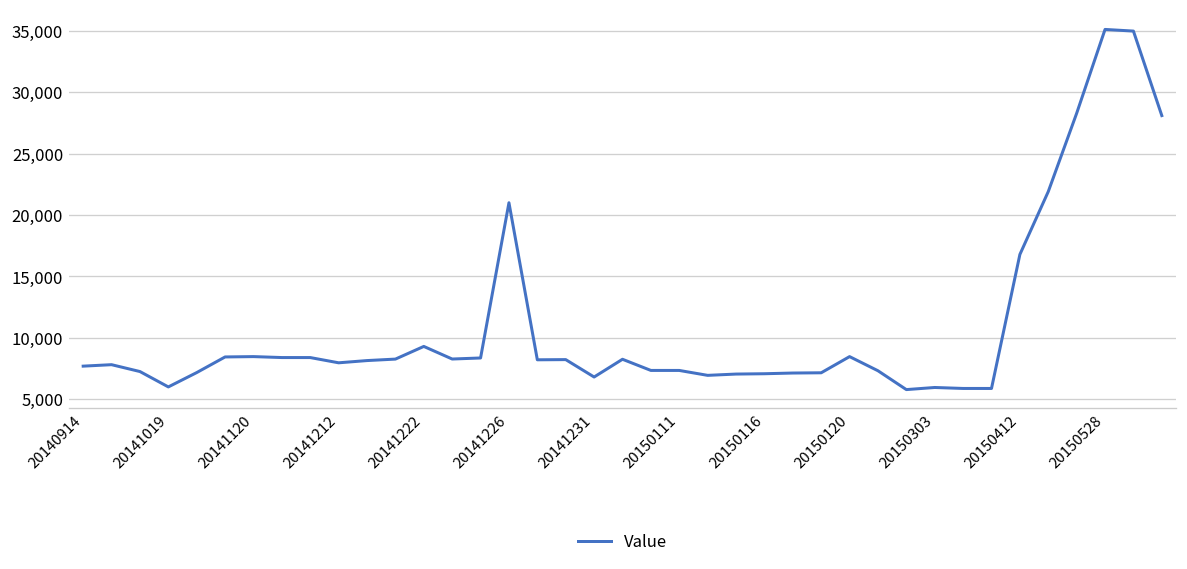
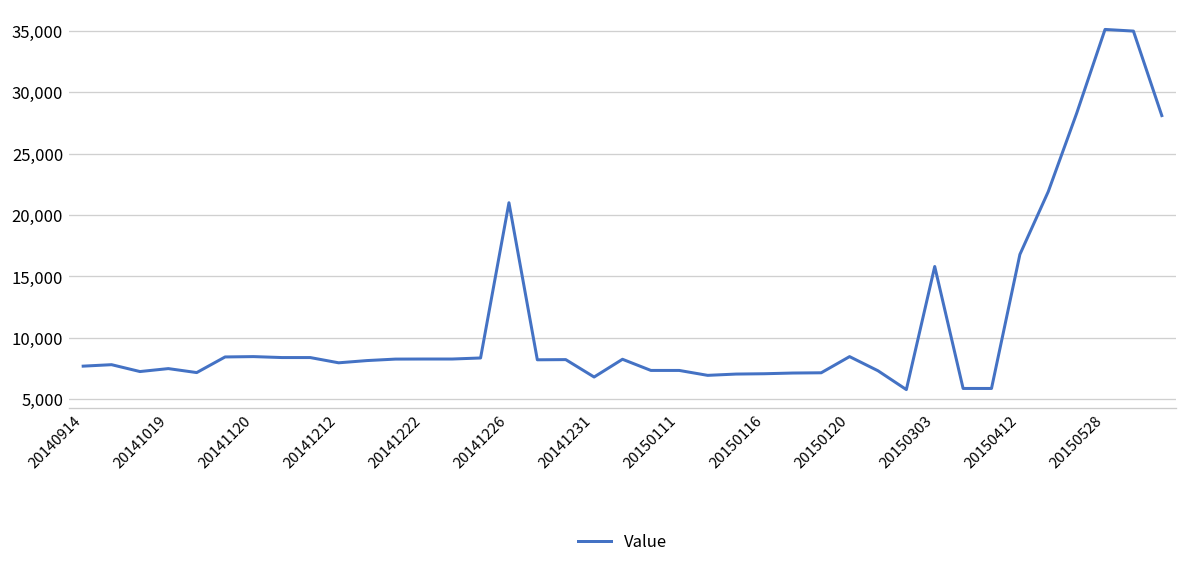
20141019: 6,000 -> 7,500
20141222: 9,300 -> 8,300
20150303: 6,000 -> 15,800
